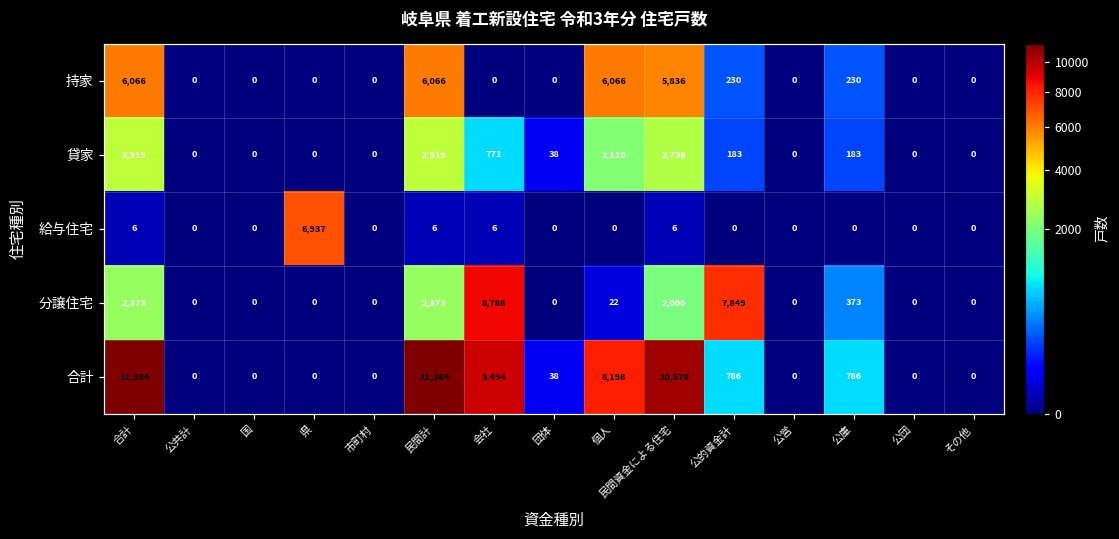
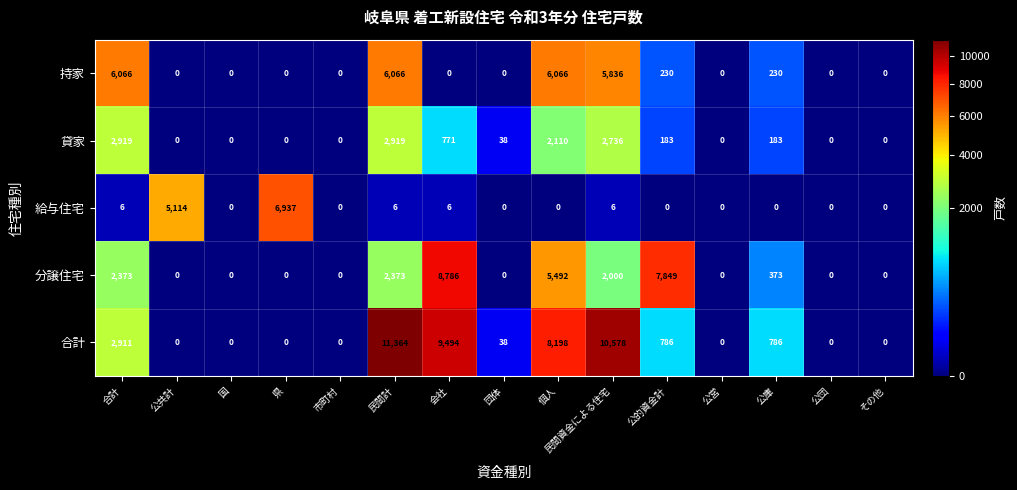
給与住宅, 公共計: 0 -> 5,114
分譲住宅, 個人: 22 -> 5,492
合計, 合計: 11,364 -> 2,911
